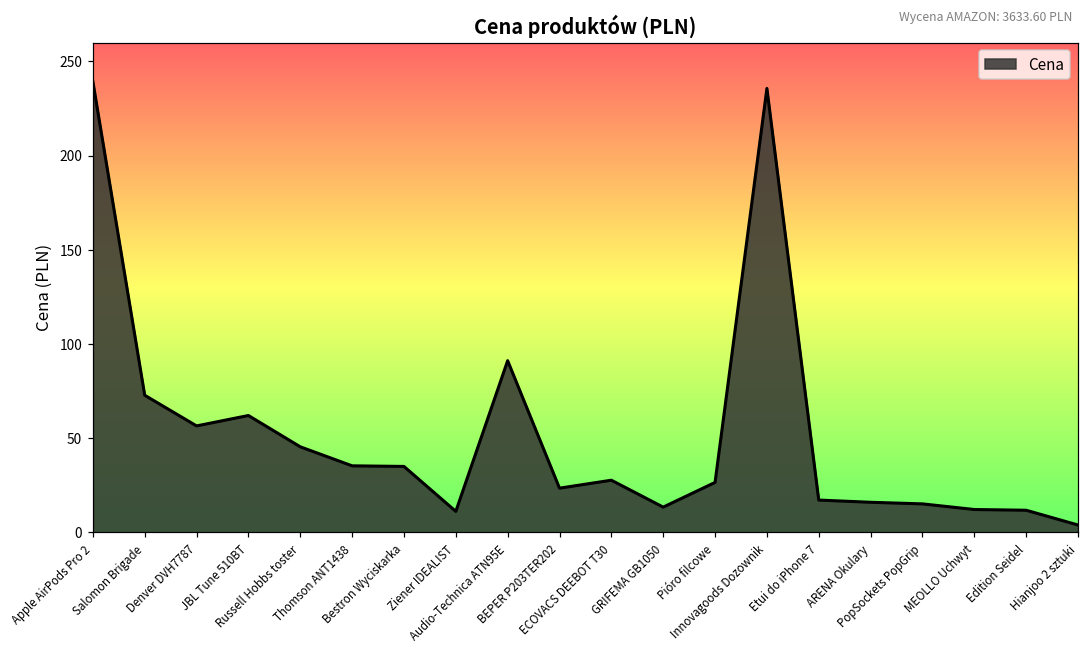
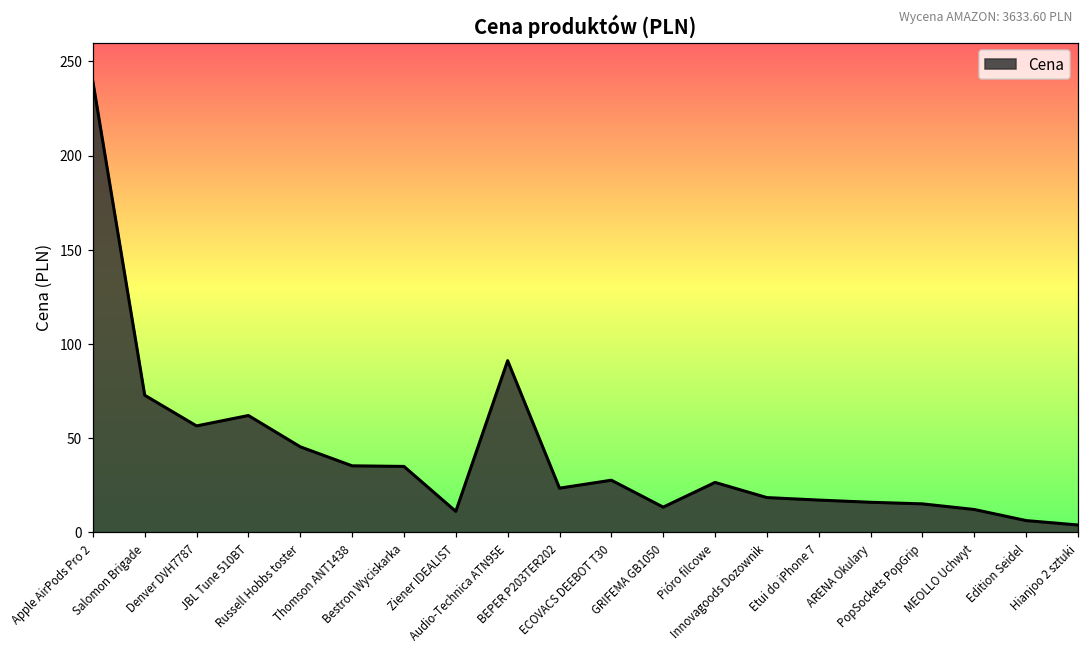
Innovagoods Dozownik: 236 -> 18
Edition Seidel: 12 -> 6
